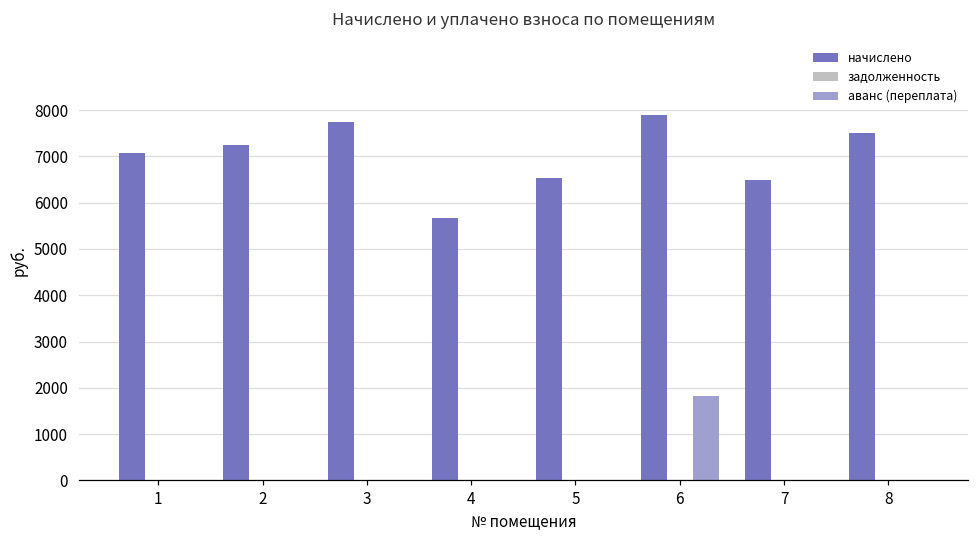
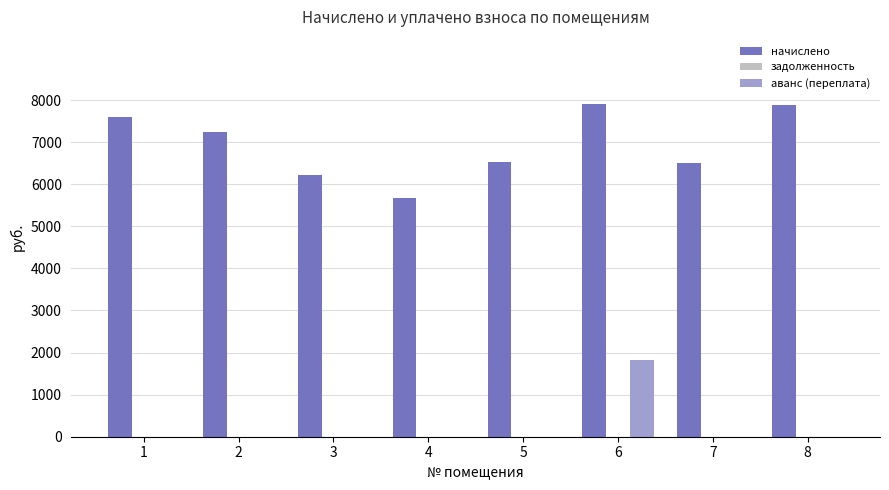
начислено, 1: 7100 -> 7600
начислено, 3: 7700 -> 6200
начислено, 8: 7500 -> 7900
